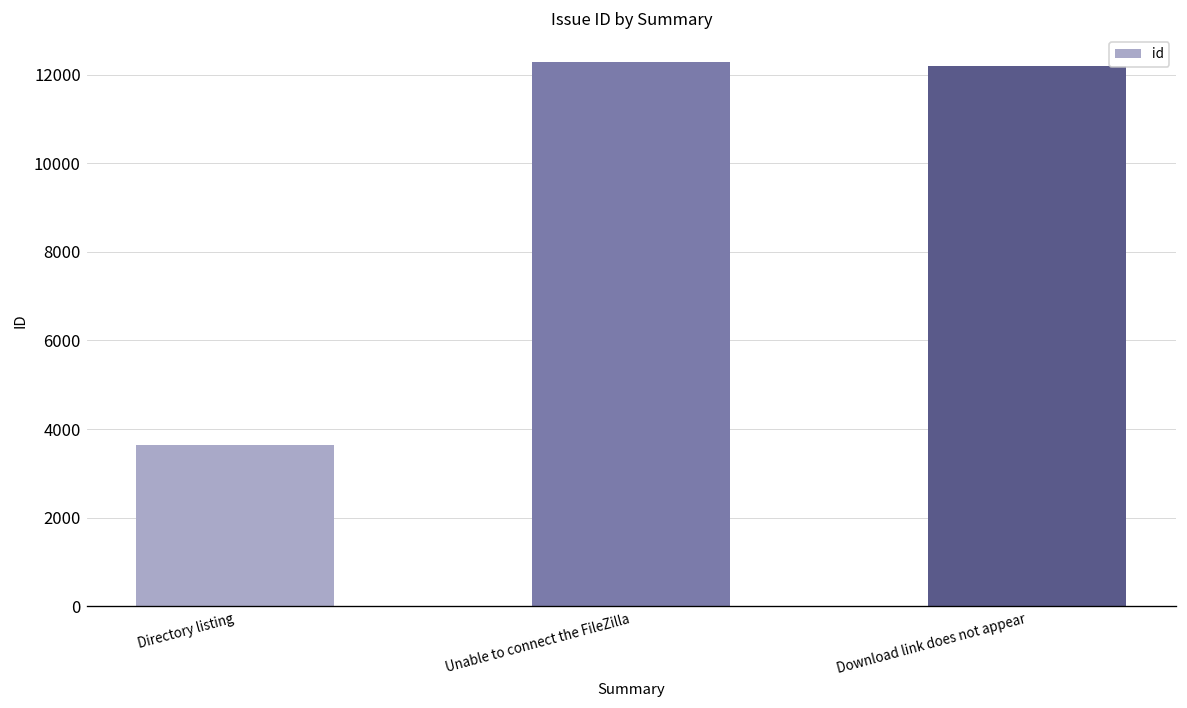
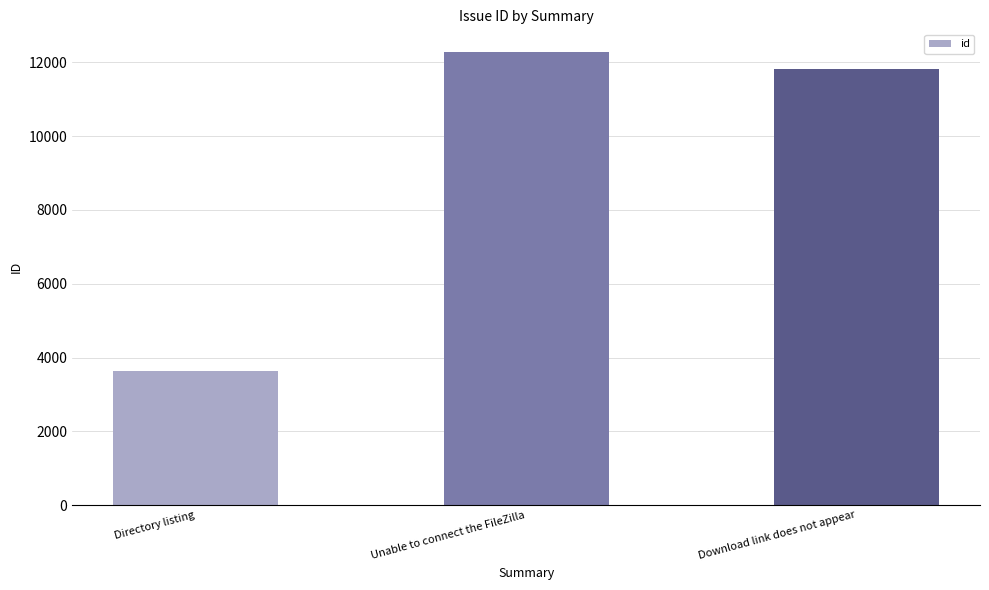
Download link does not appear: 12200 -> 11800
